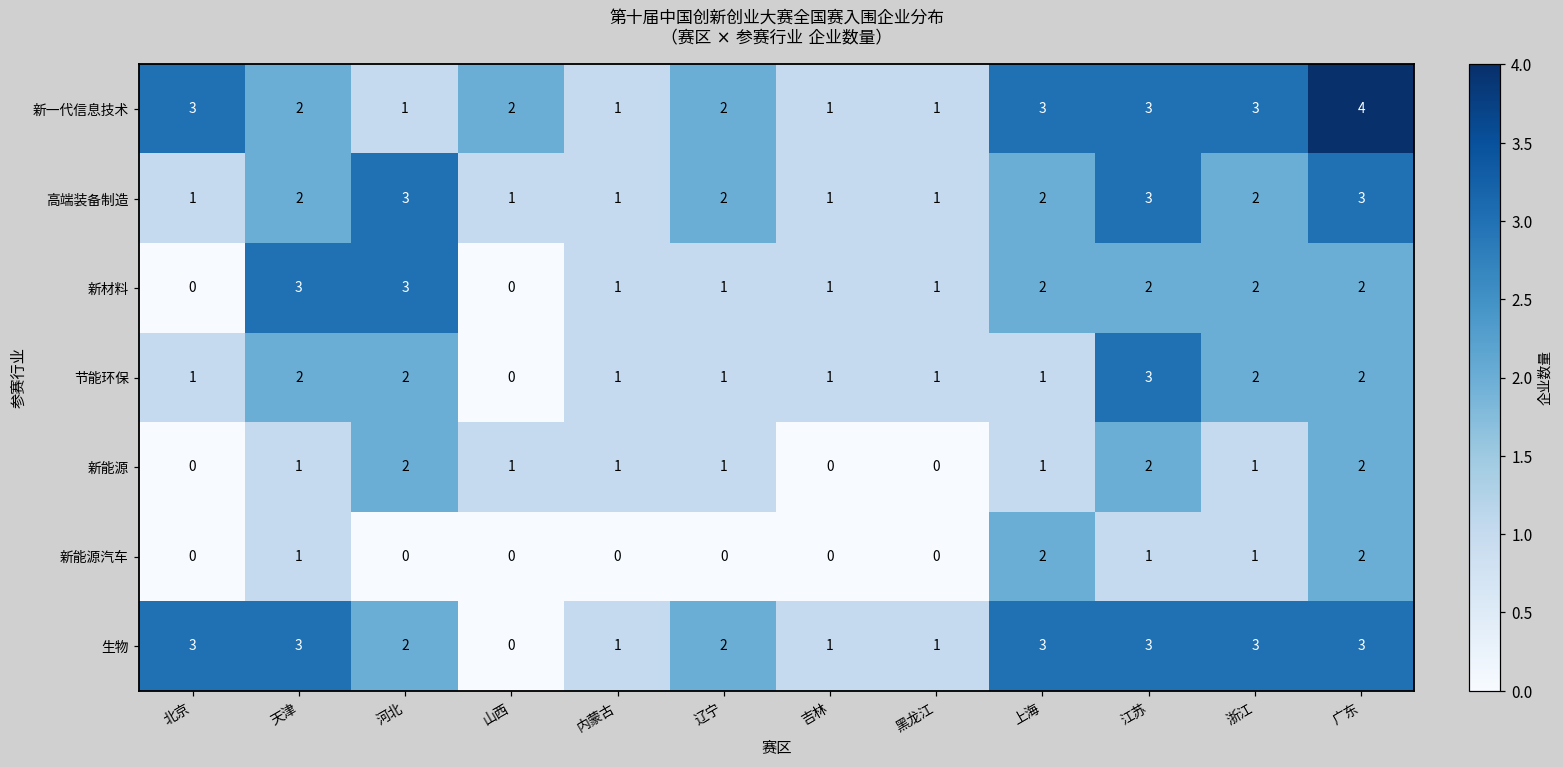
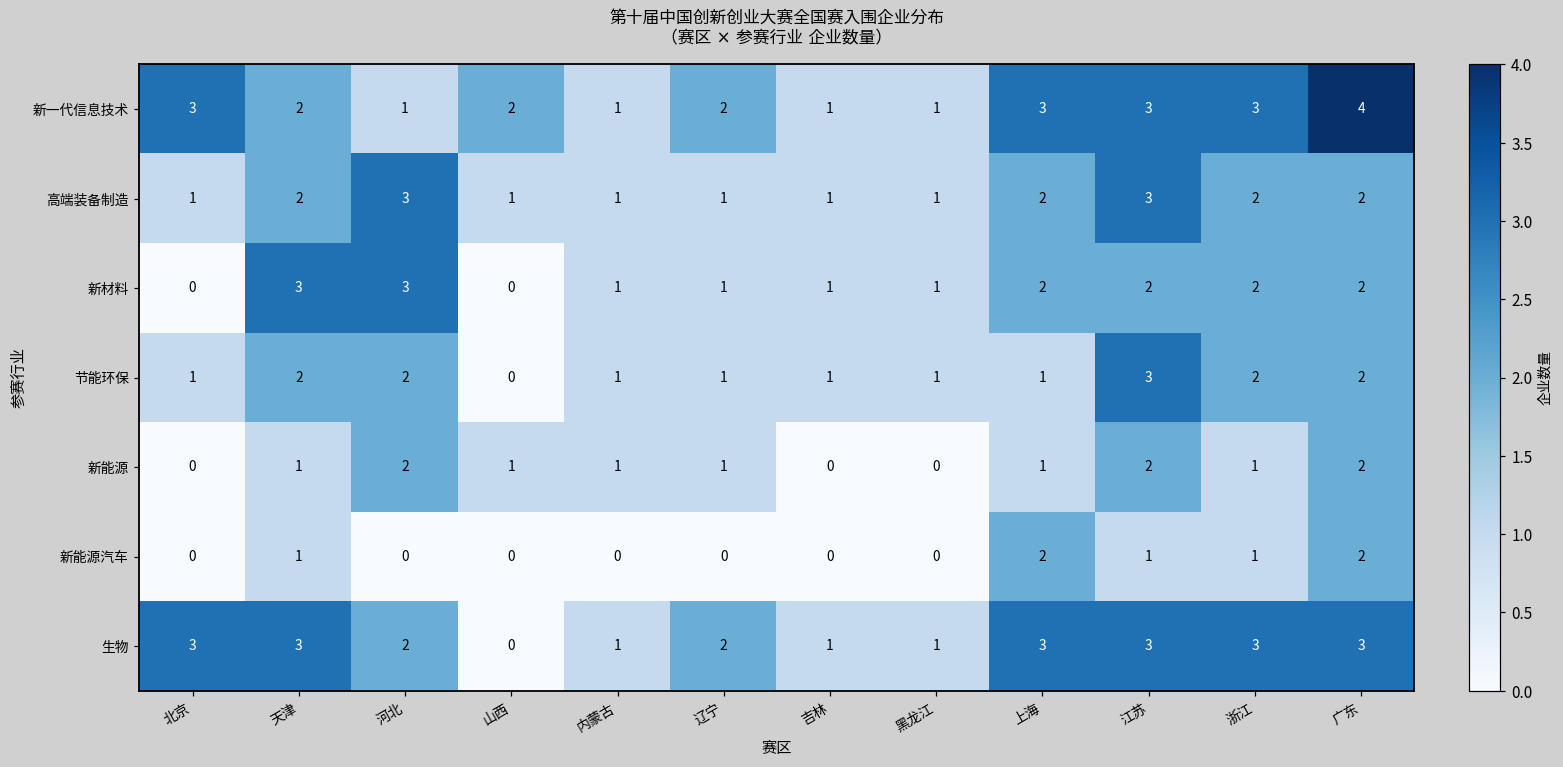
高端装备制造, 辽宁: 2 -> 1
高端装备制造, 广东: 3 -> 2
